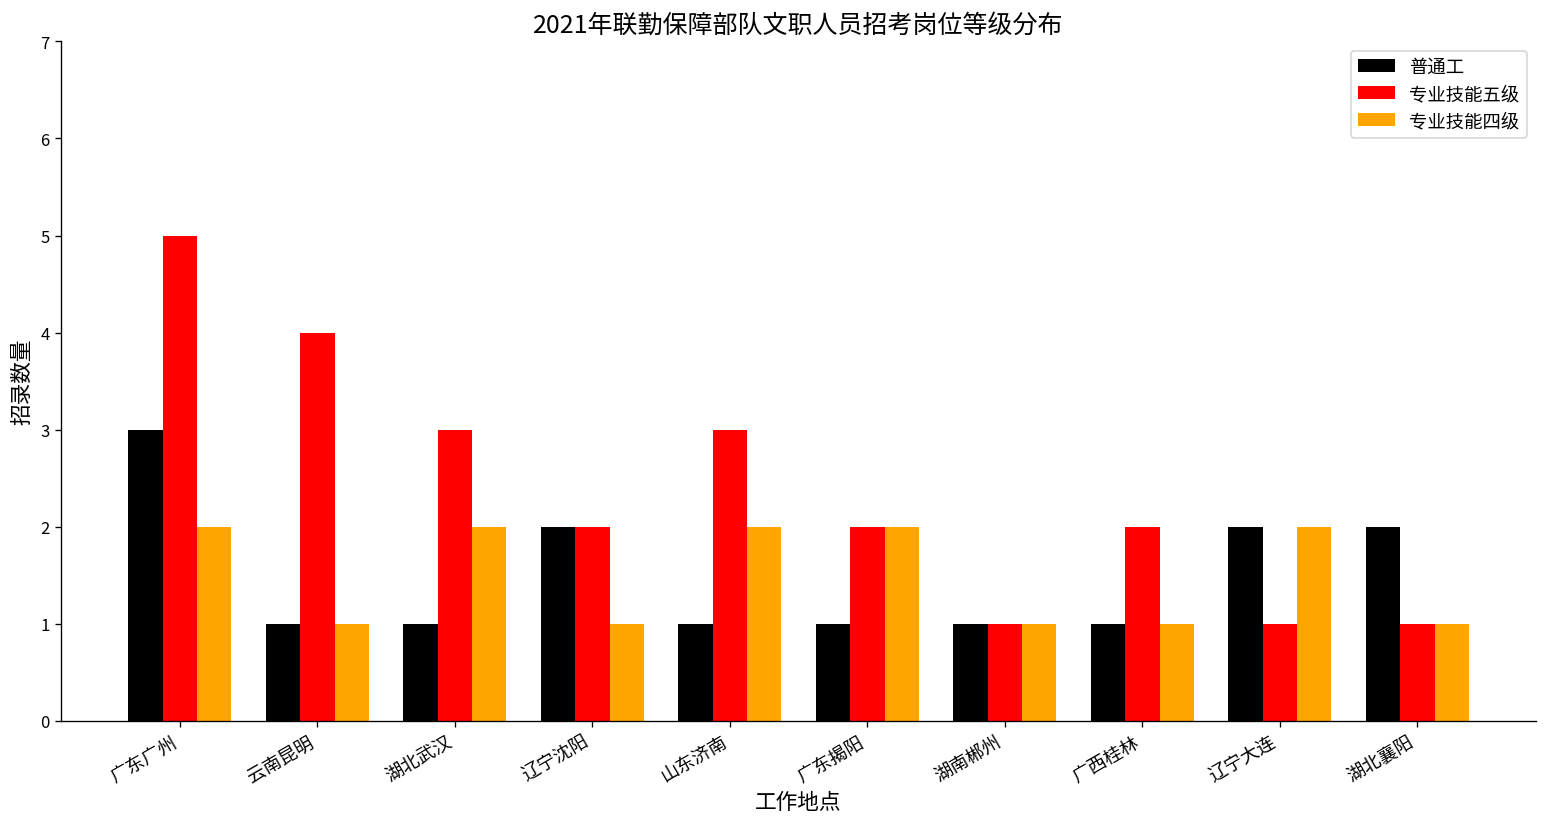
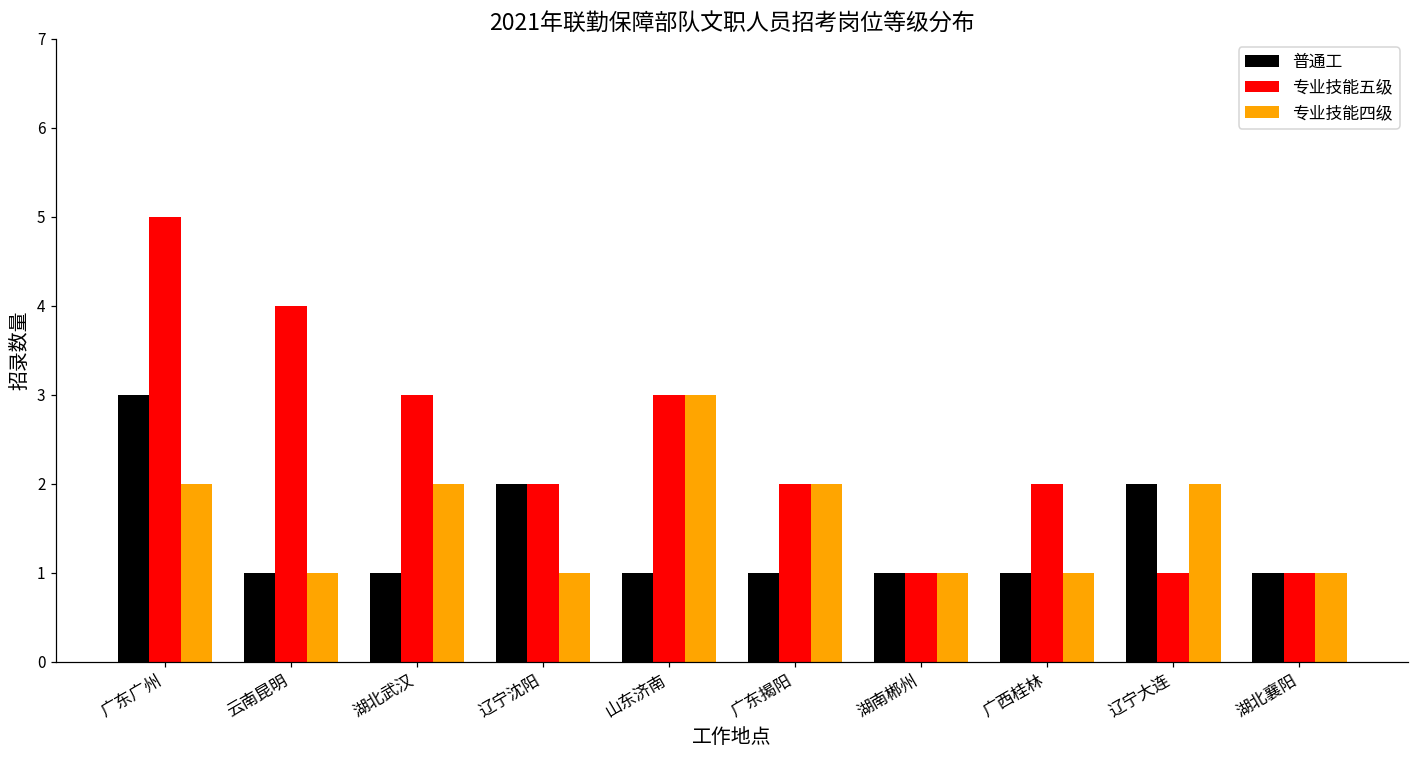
专业技能四级, 山东济南: 2 -> 3
普通工, 湖北襄阳: 2 -> 1
